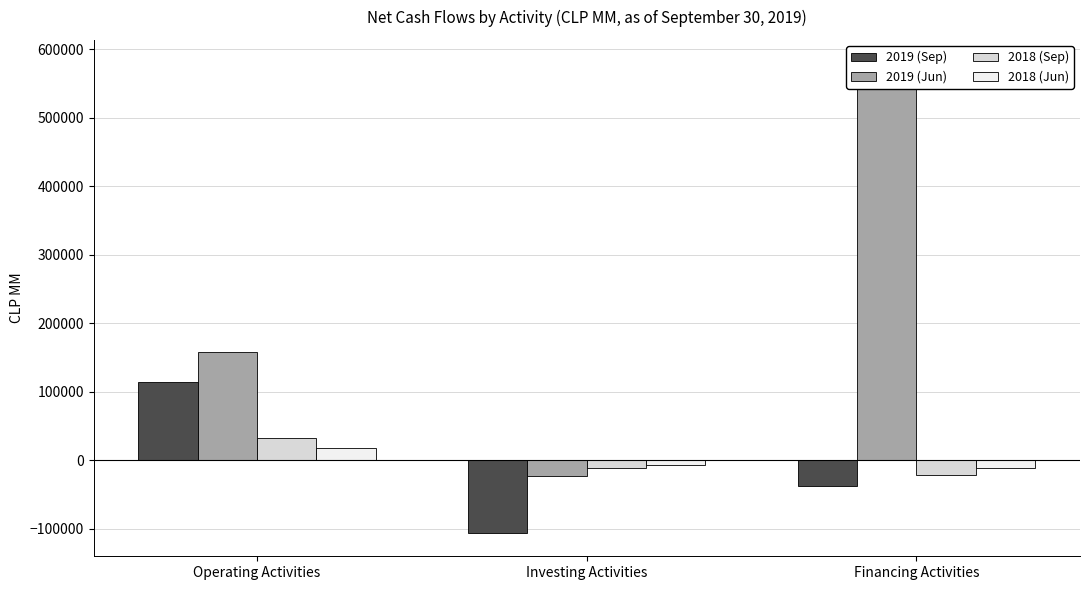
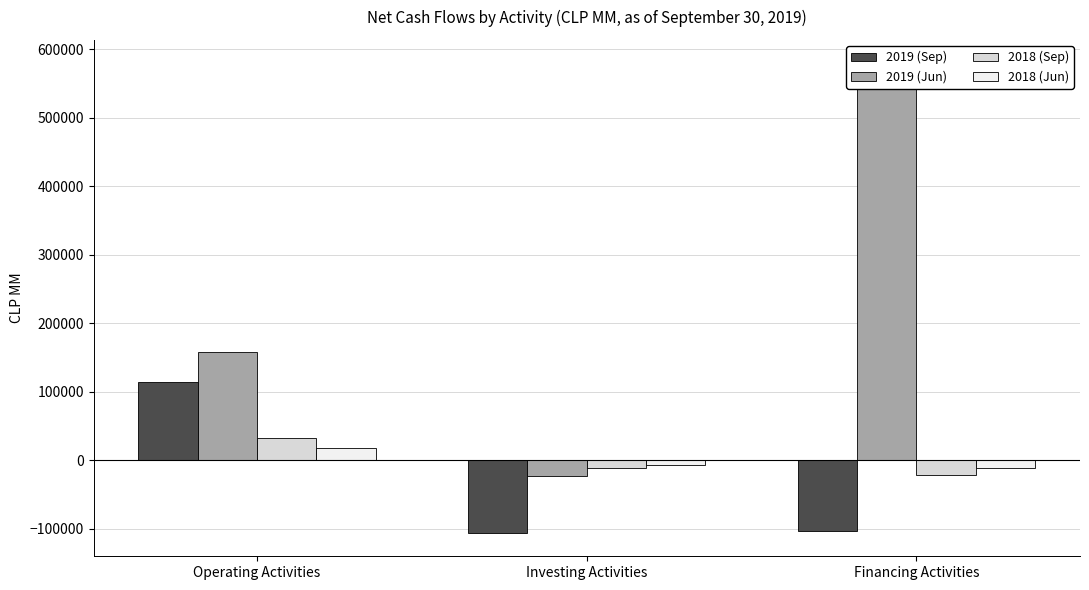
2019 (Sep), Financing Activities: -40000 -> -100000
